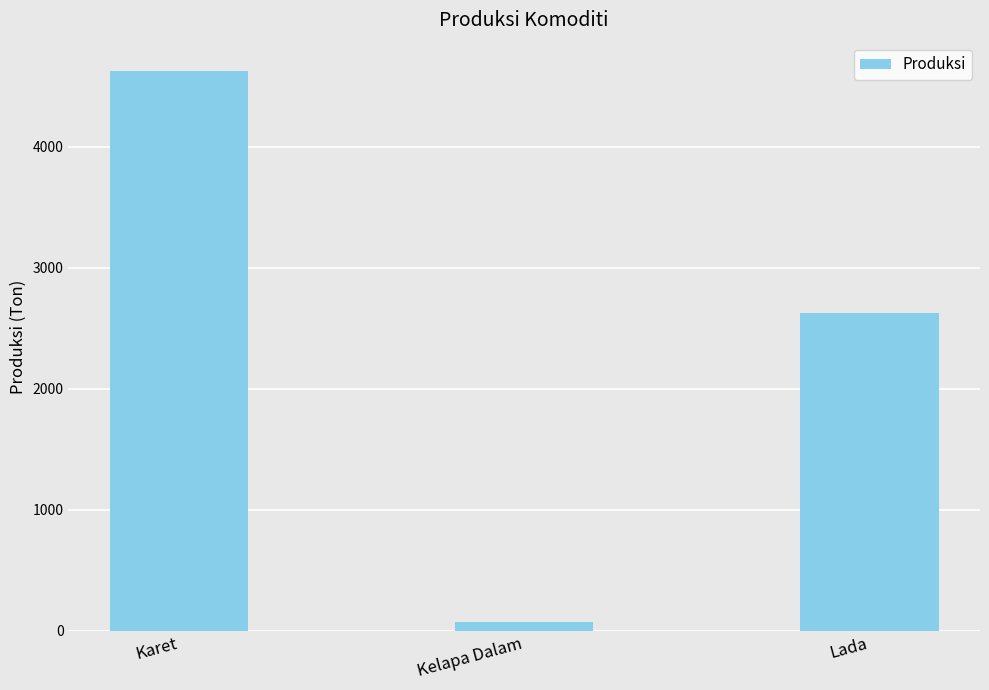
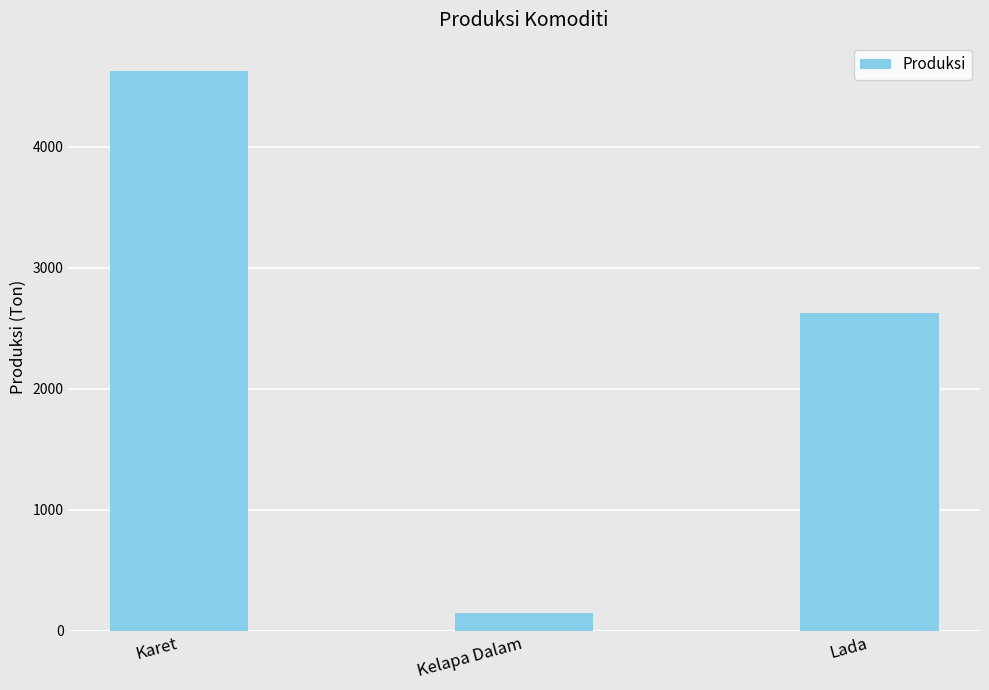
Kelapa Dalam: 70 -> 150
